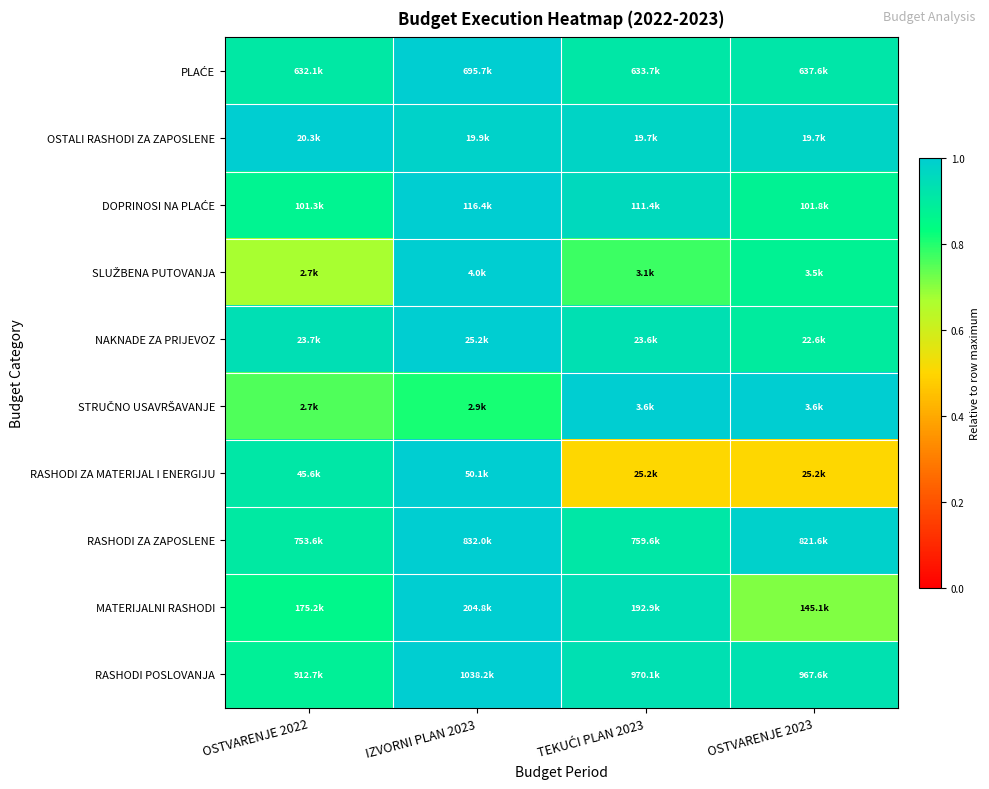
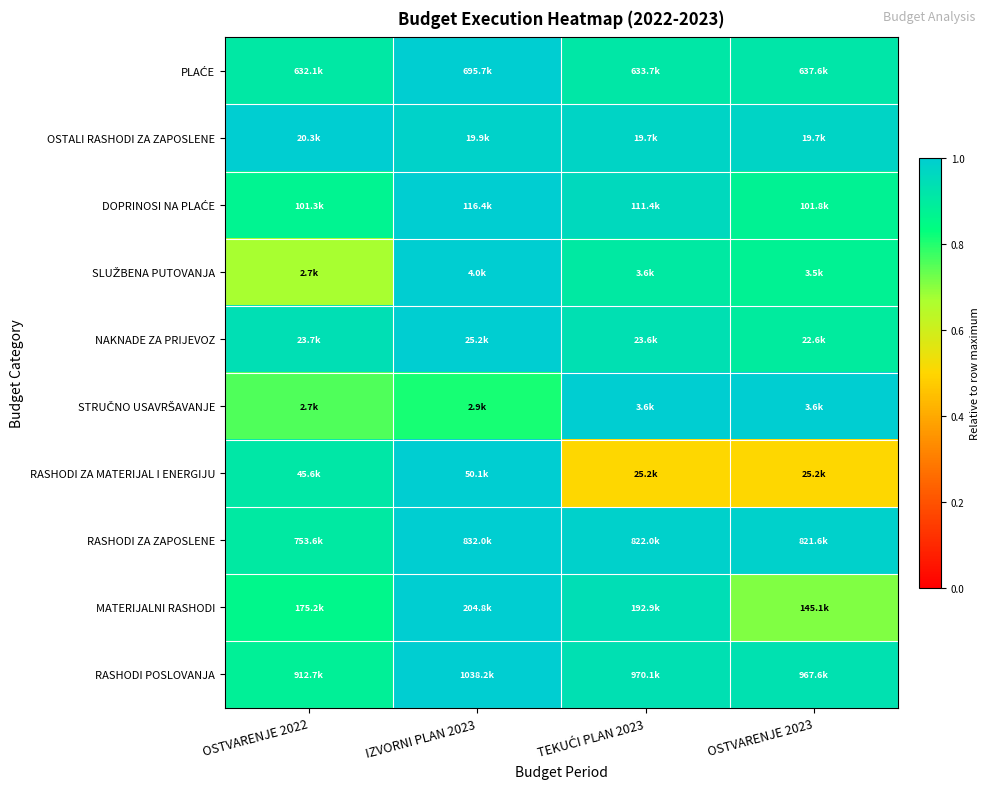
SLUŽBENA PUTOVANJA, TEKUĆI PLAN 2023: 3.1k -> 3.6k
RASHODI ZA ZAPOSLENE, TEKUĆI PLAN 2023: 759.6k -> 822.0k
